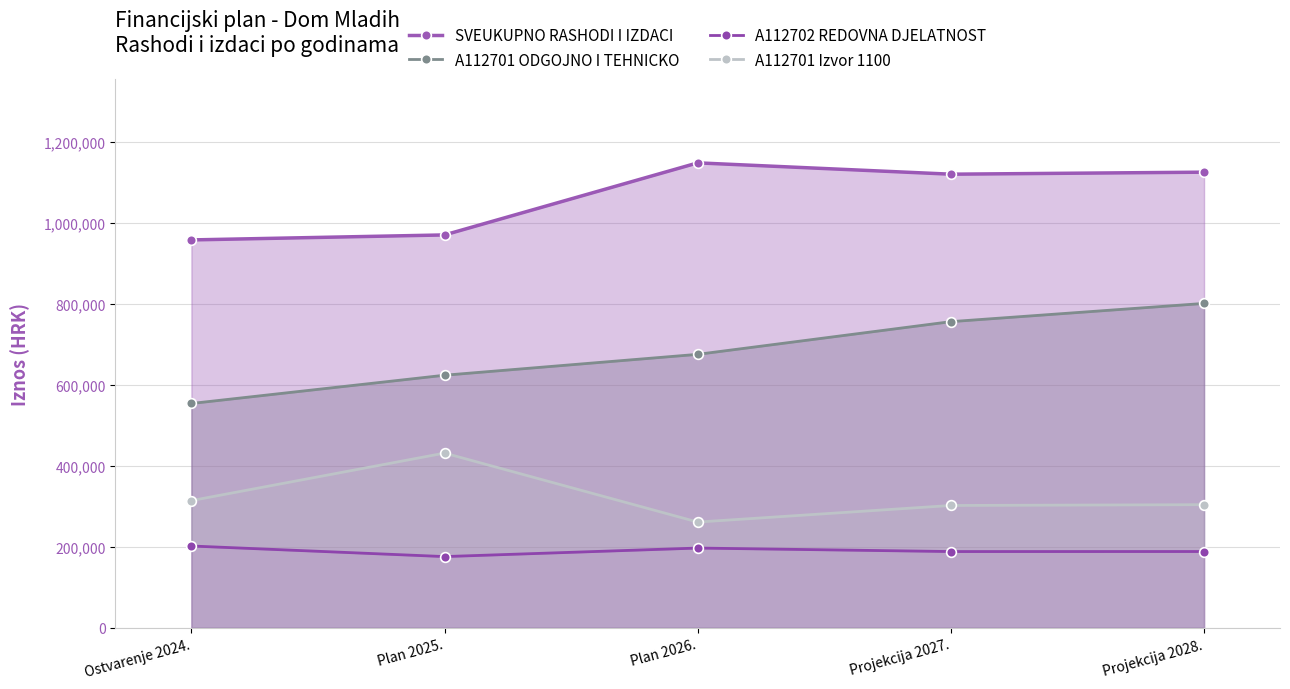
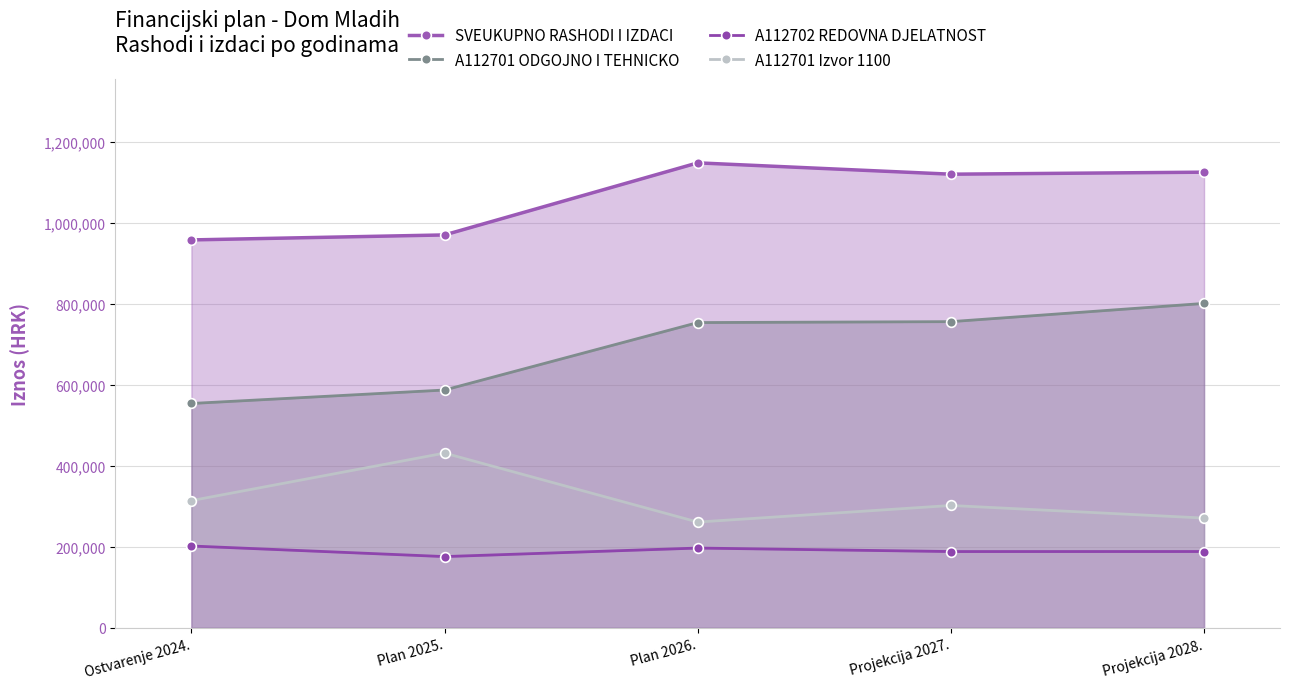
A112701 ODGOJNO I TEHNICKO, Plan 2025.: 620,000 -> 590,000
A112701 ODGOJNO I TEHNICKO, Plan 2026.: 680,000 -> 750,000
A112701 Izvor 1100, Projekcija 2028.: 300,000 -> 270,000
